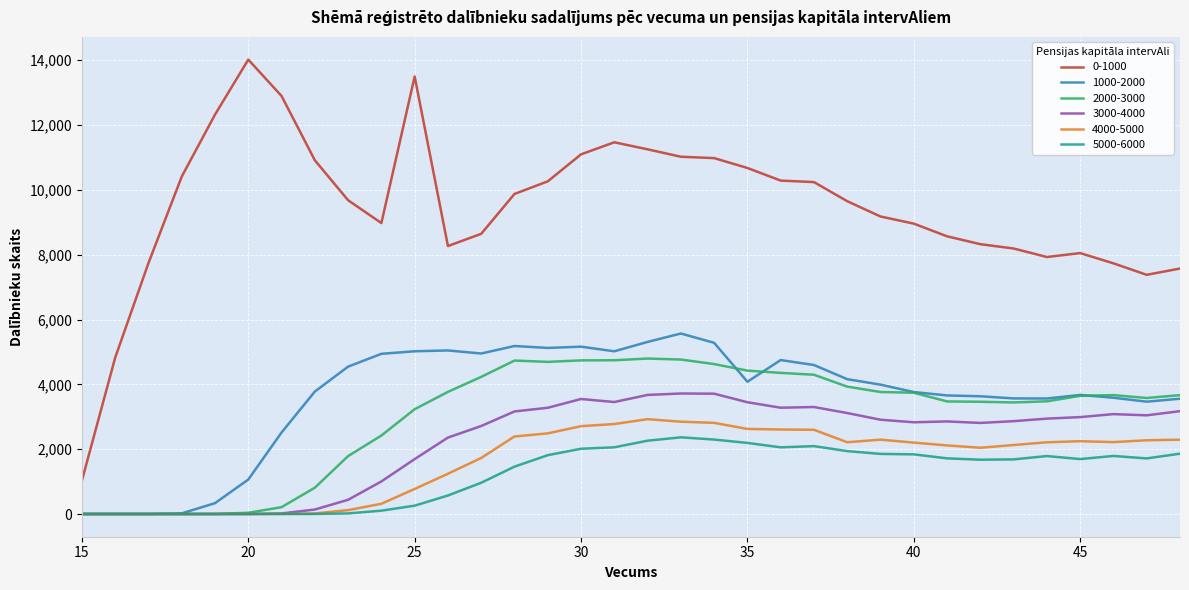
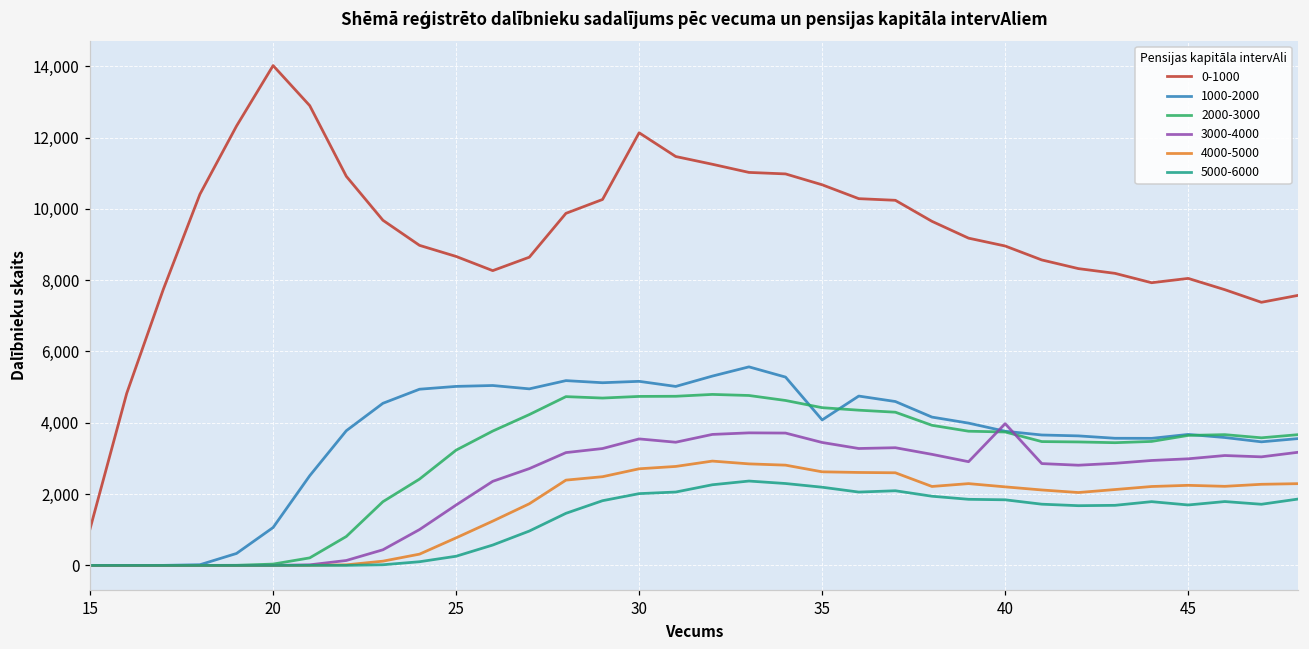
0-1000, 25: 13,500 -> 8,700
0-1000, 30: 11,100 -> 12,100
3000-4000, 40: 2,800 -> 4,000
